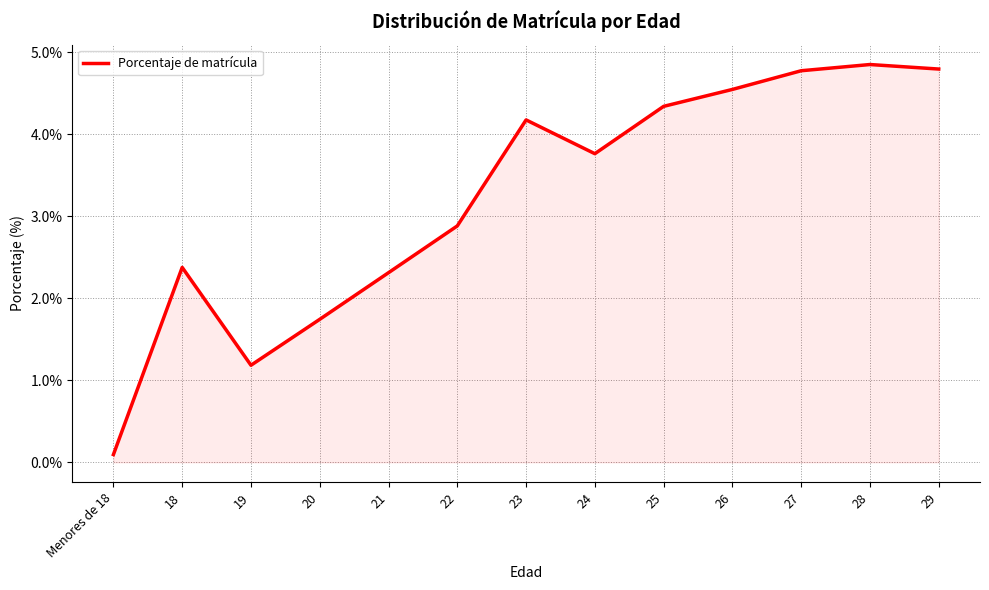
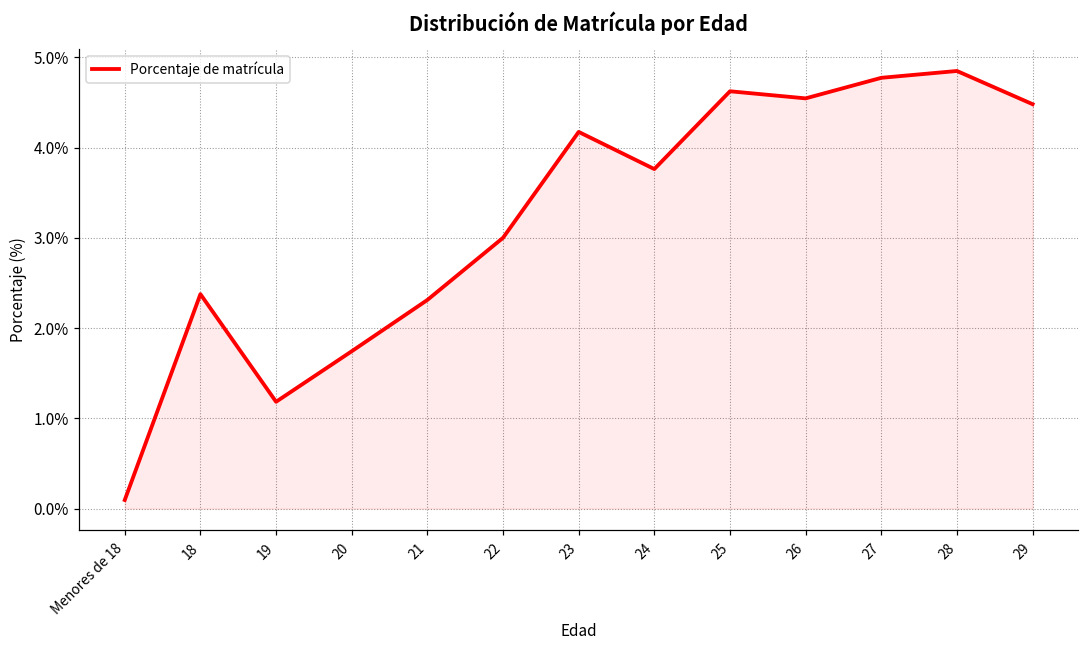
22: 2.9% -> 3.0%
25: 4.3% -> 4.6%
29: 4.8% -> 4.5%
